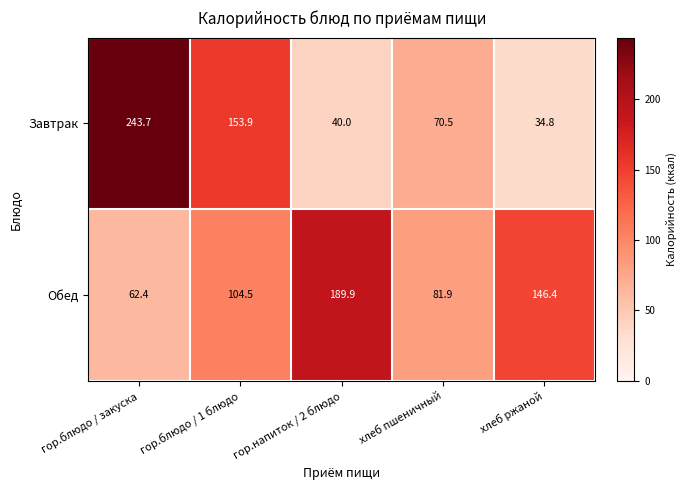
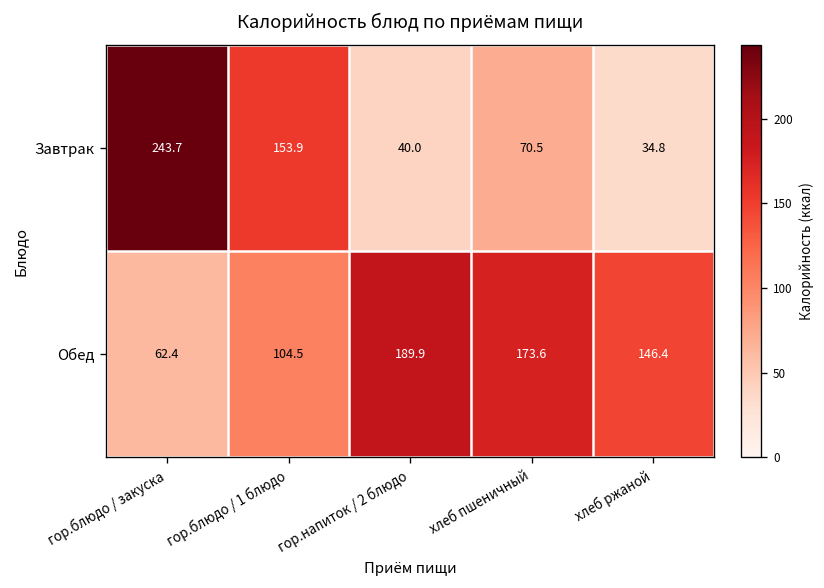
Обед, хлеб пшеничный: 81.9 -> 173.6
